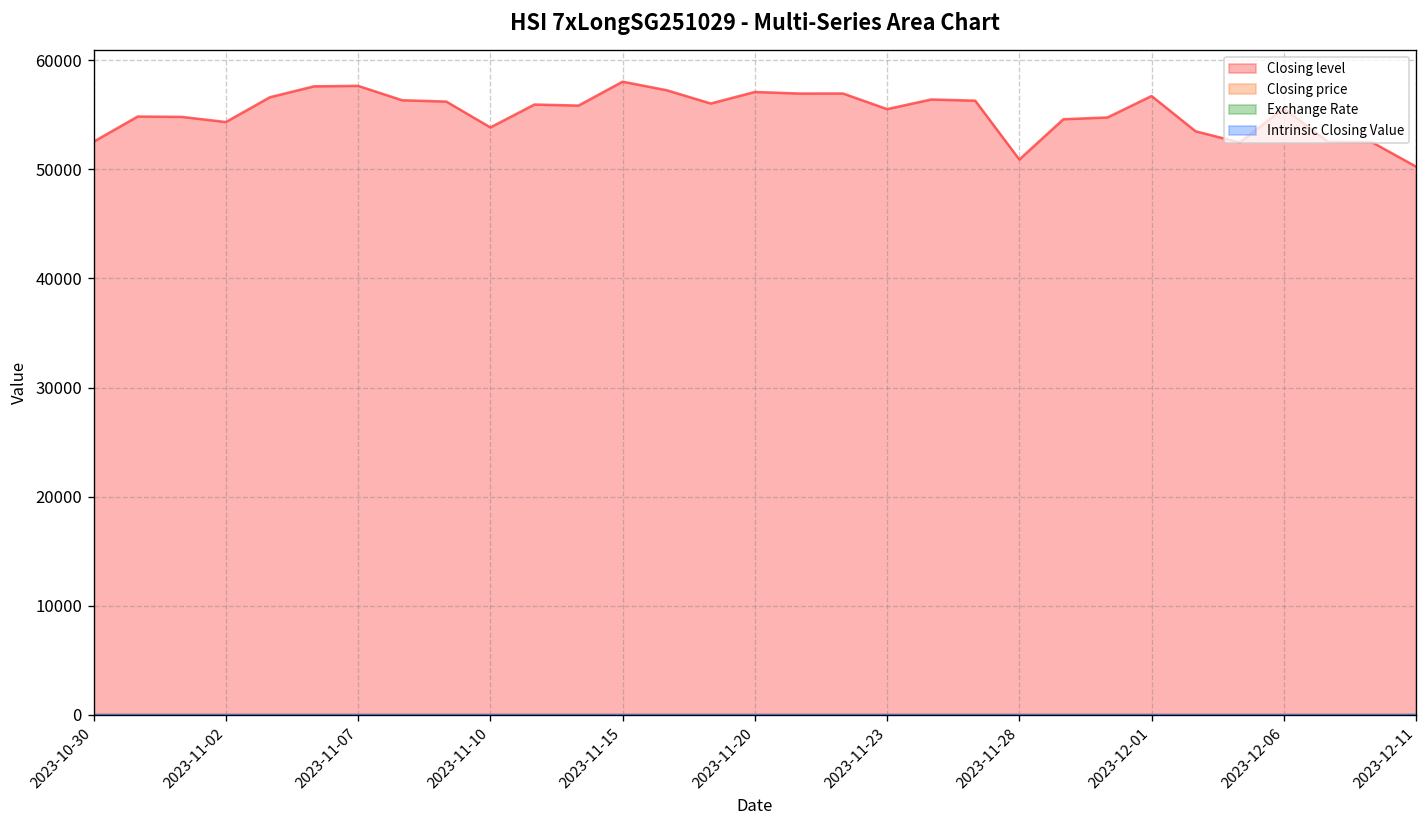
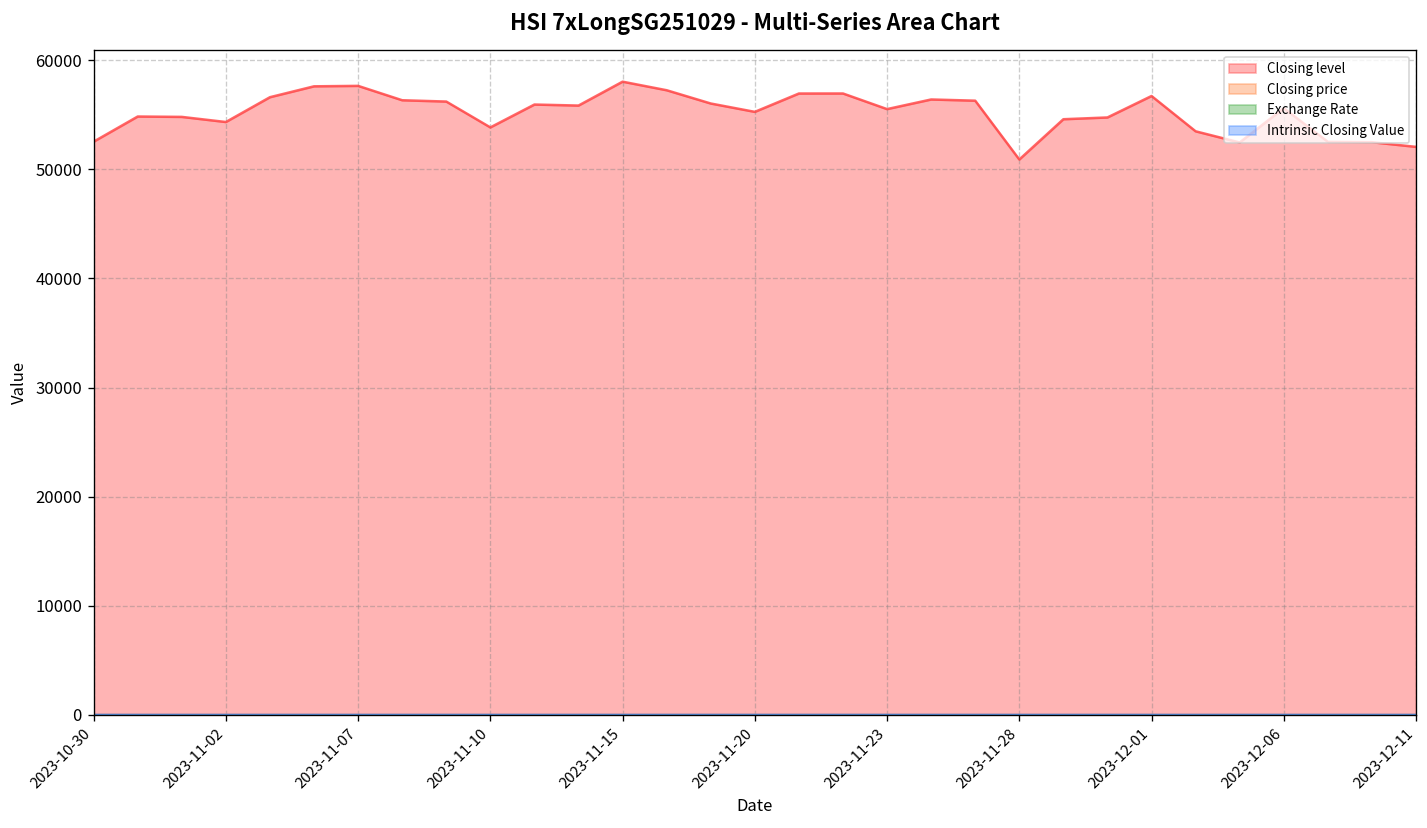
Closing level, 2023-11-20: 57000 -> 55000
Closing level, 2023-12-11: 50000 -> 52000
